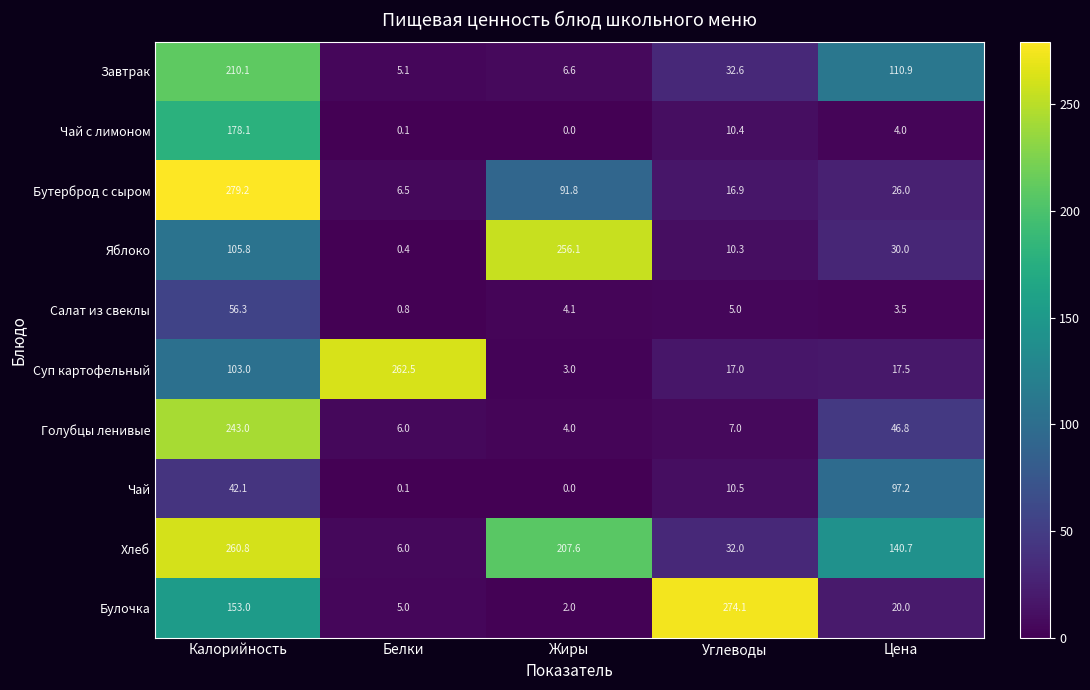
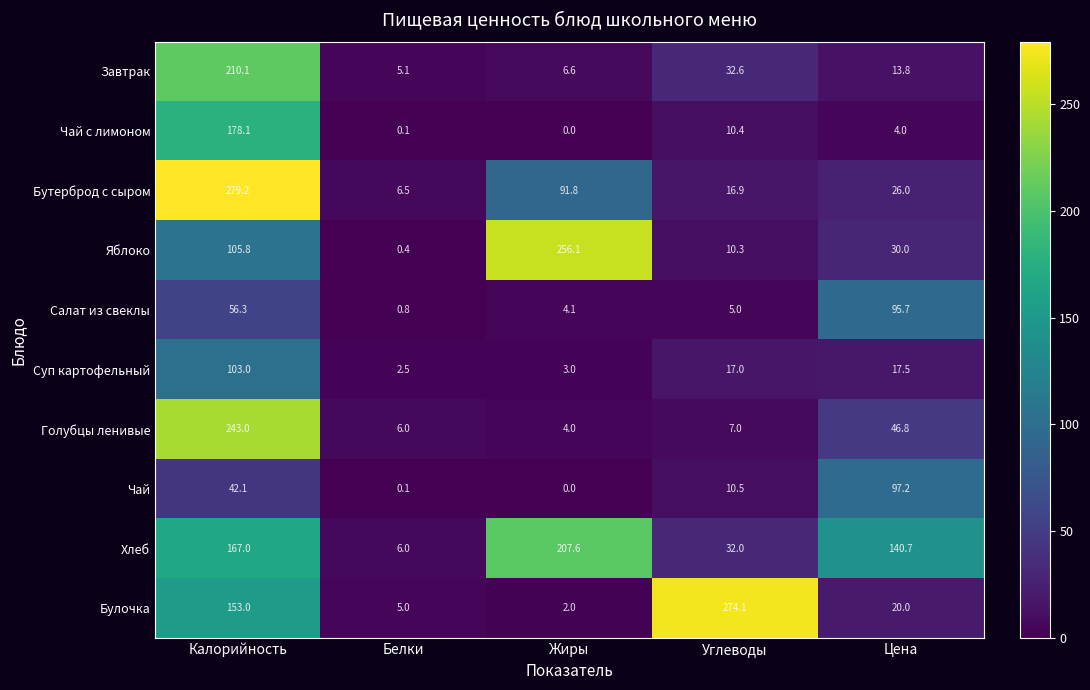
Завтрак, Цена: 110.9 -> 13.8
Салат из свеклы, Цена: 3.5 -> 95.7
Суп картофельный, Белки: 262.5 -> 2.5
Хлеб, Калорийность: 260.8 -> 167.0
